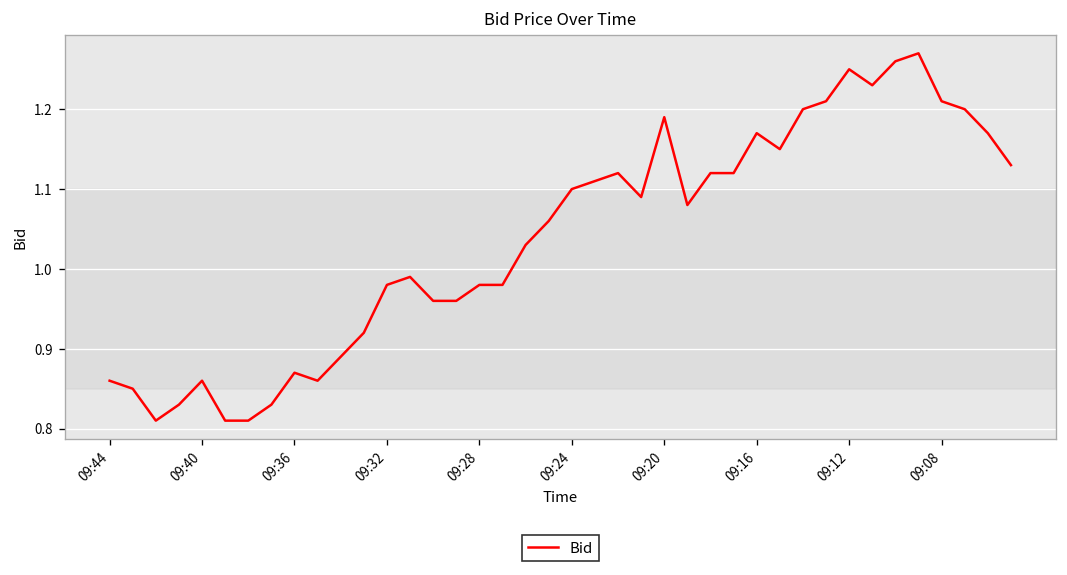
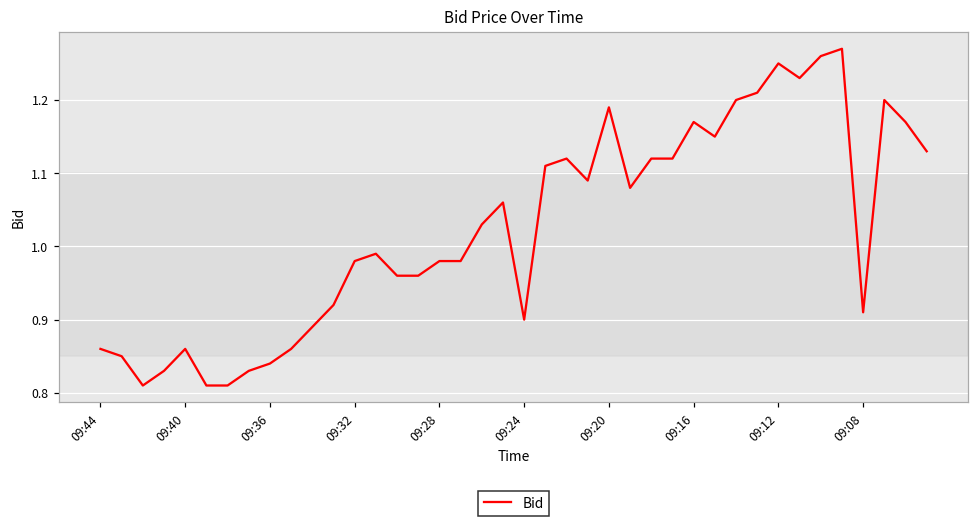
09:36: 0.87 -> 0.84
09:24: 1.1 -> 0.9
09:08: 1.21 -> 0.91
